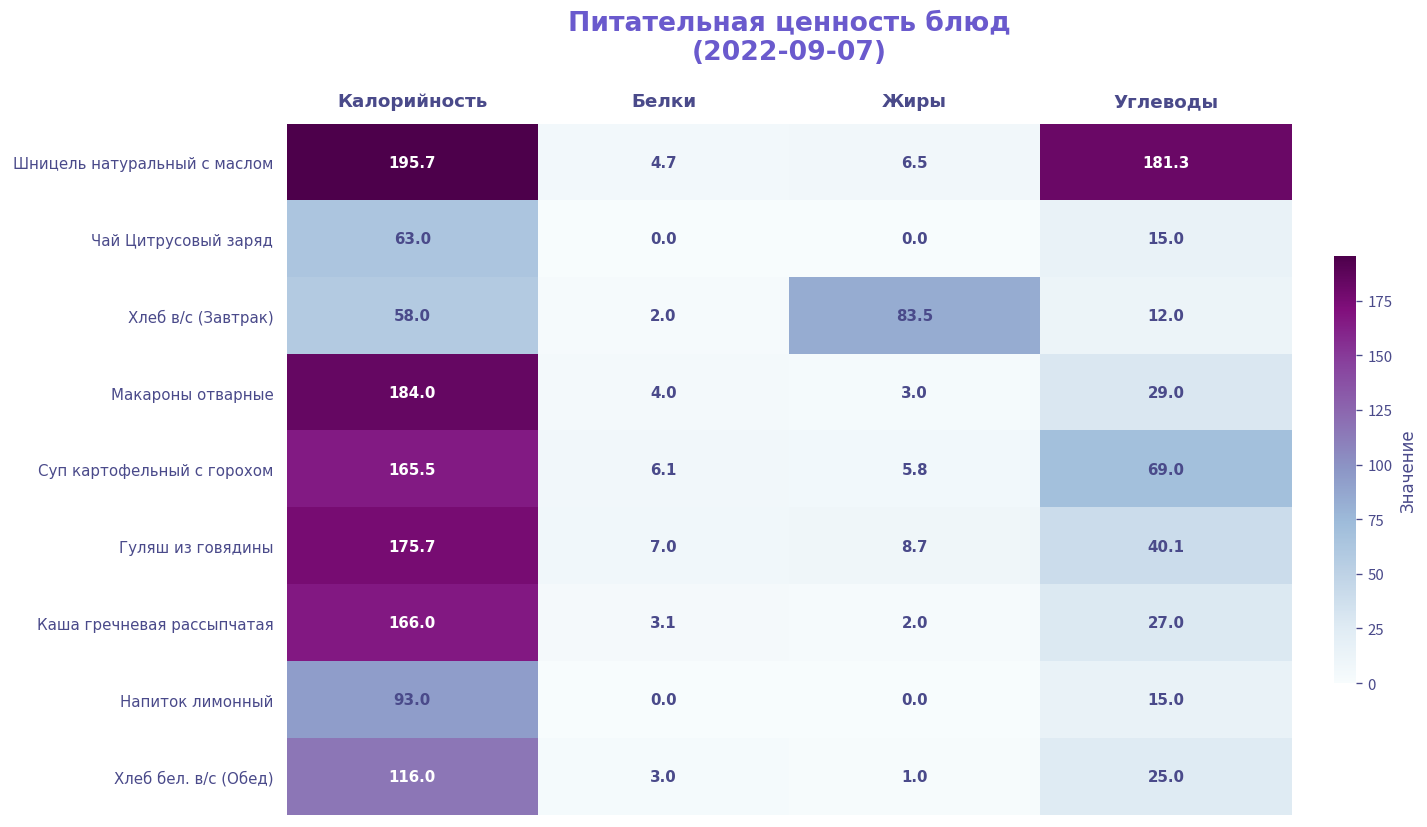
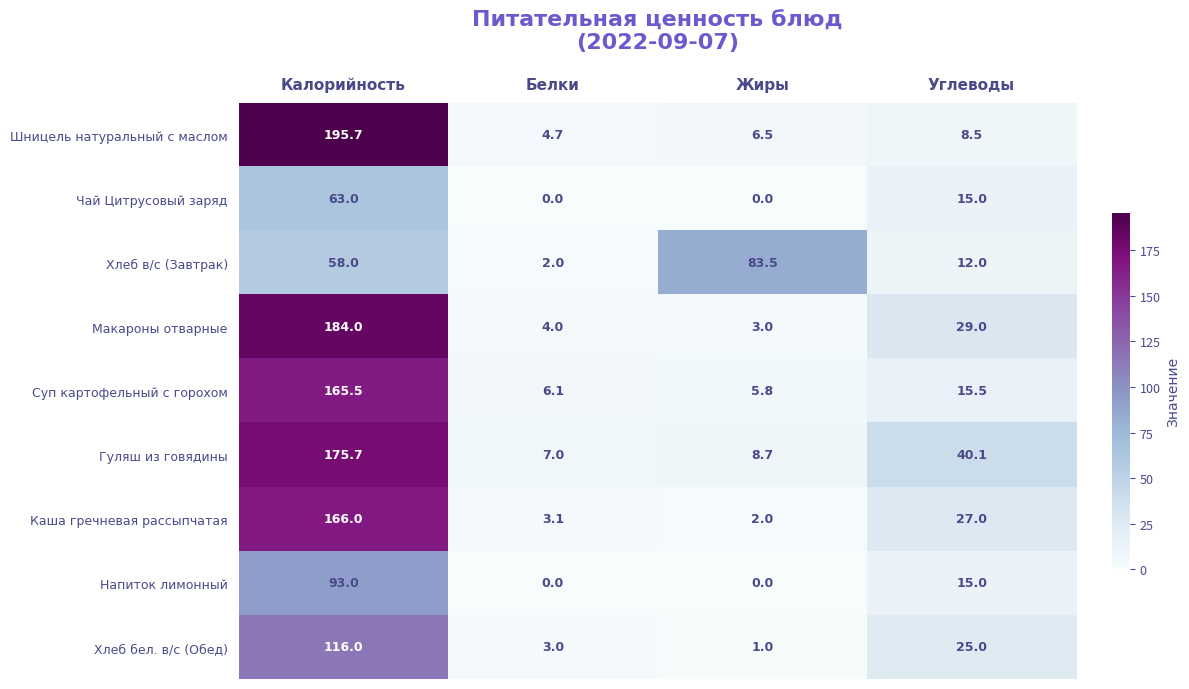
Шницель натуральный с маслом, Углеводы: 181.3 -> 8.5
Суп картофельный с горохом, Углеводы: 69.0 -> 15.5
